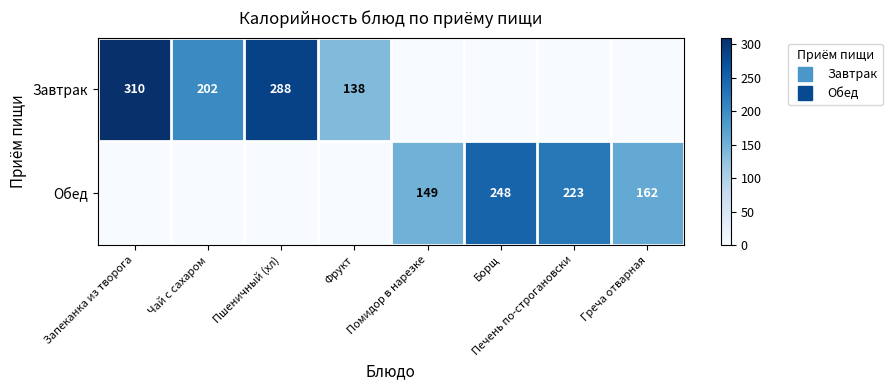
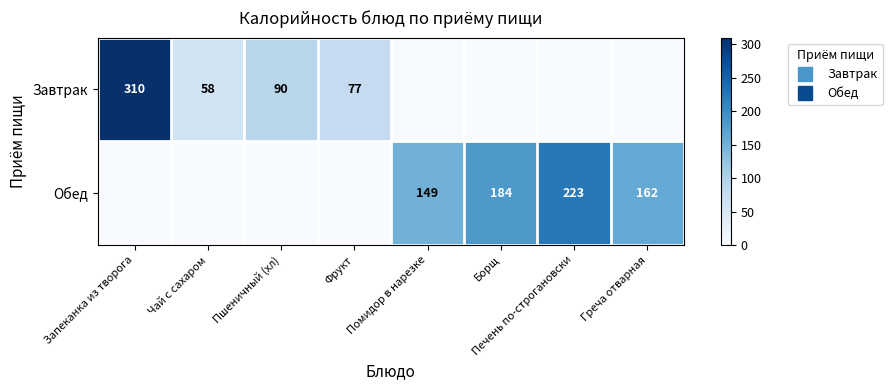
Завтрак, Чай с сахаром: 202 -> 58
Завтрак, Пшеничный (хл): 288 -> 90
Завтрак, Фрукт: 138 -> 77
Обед, Борщ: 248 -> 184
